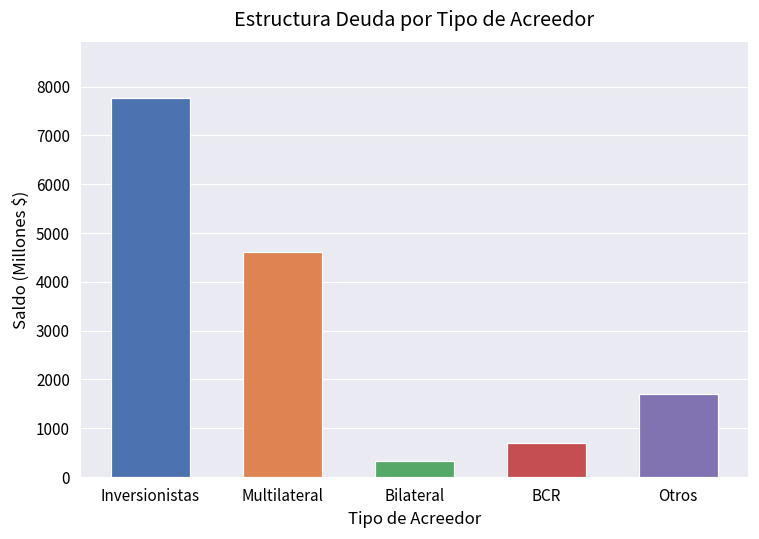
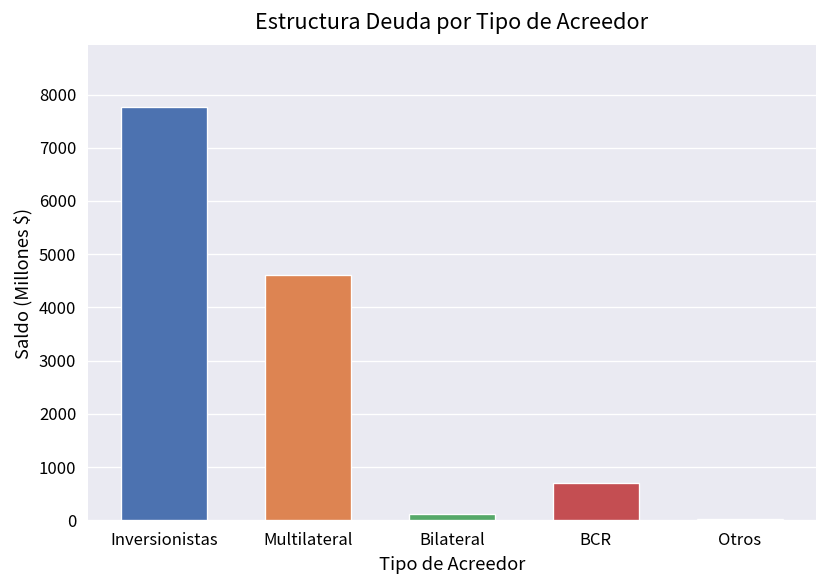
Bilateral: 300 -> 100
Otros: 1700 -> 0
